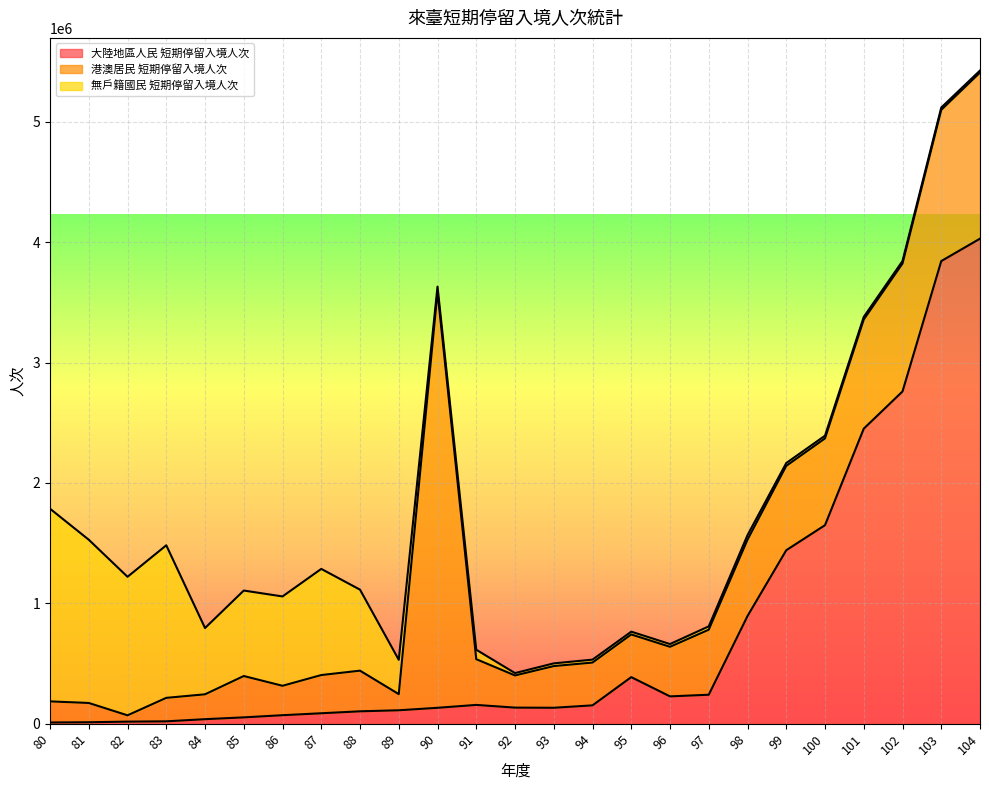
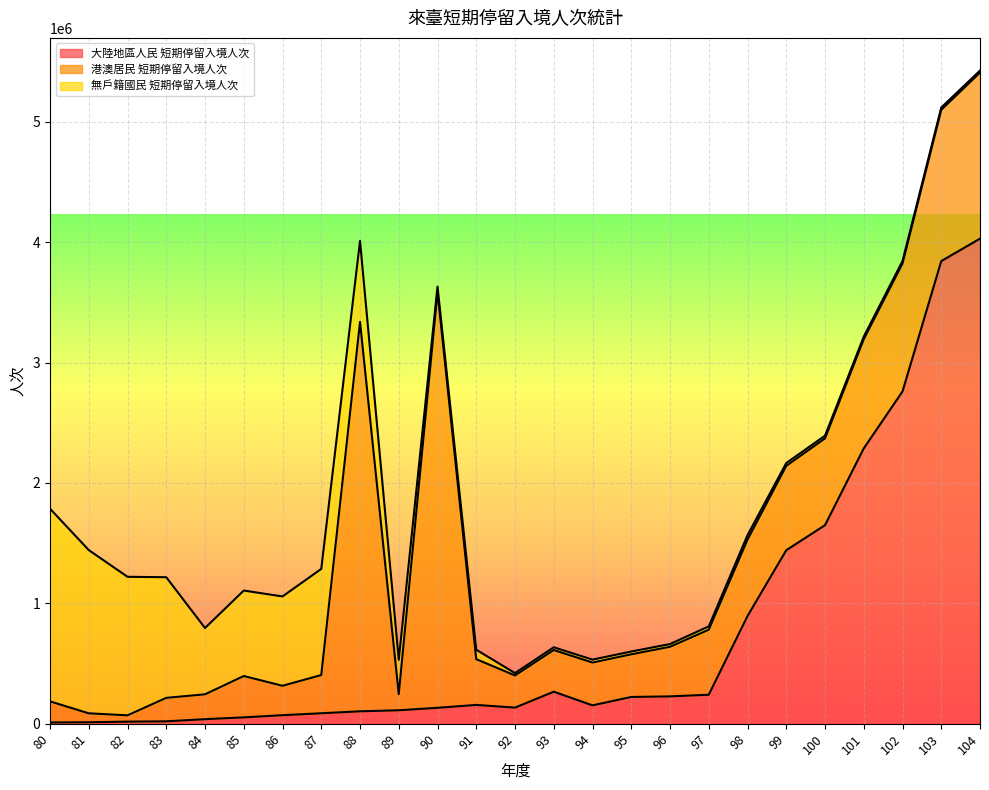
港澳居民 短期停留入境人次, 81: 160000 -> 70000
無戶籍國民 短期停留入境人次, 83: 1270000 -> 1000000
港澳居民 短期停留入境人次, 88: 340000 -> 3230000
大陸地區人民 短期停留入境人次, 93: 130000 -> 270000
大陸地區人民 短期停留入境人次, 95: 390000 -> 220000
大陸地區人民 短期停留入境人次, 101: 2450000 -> 2290000
